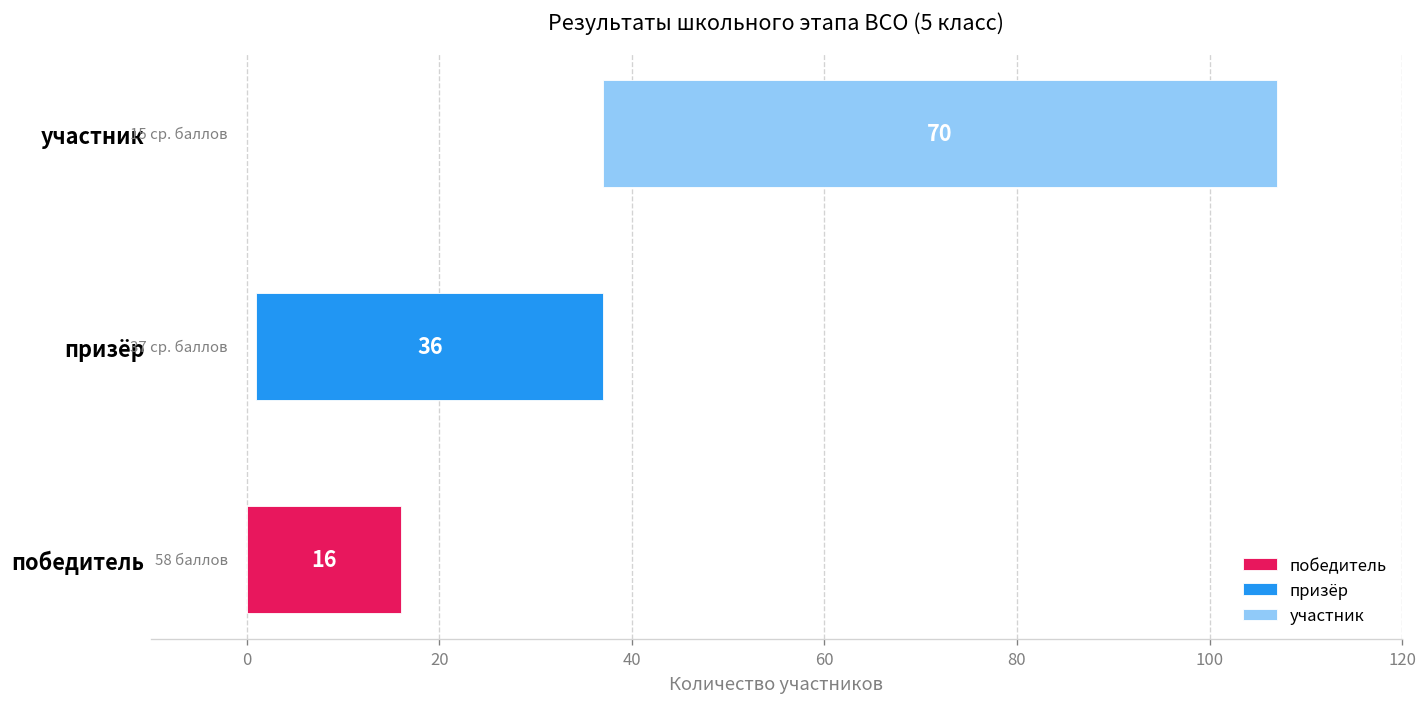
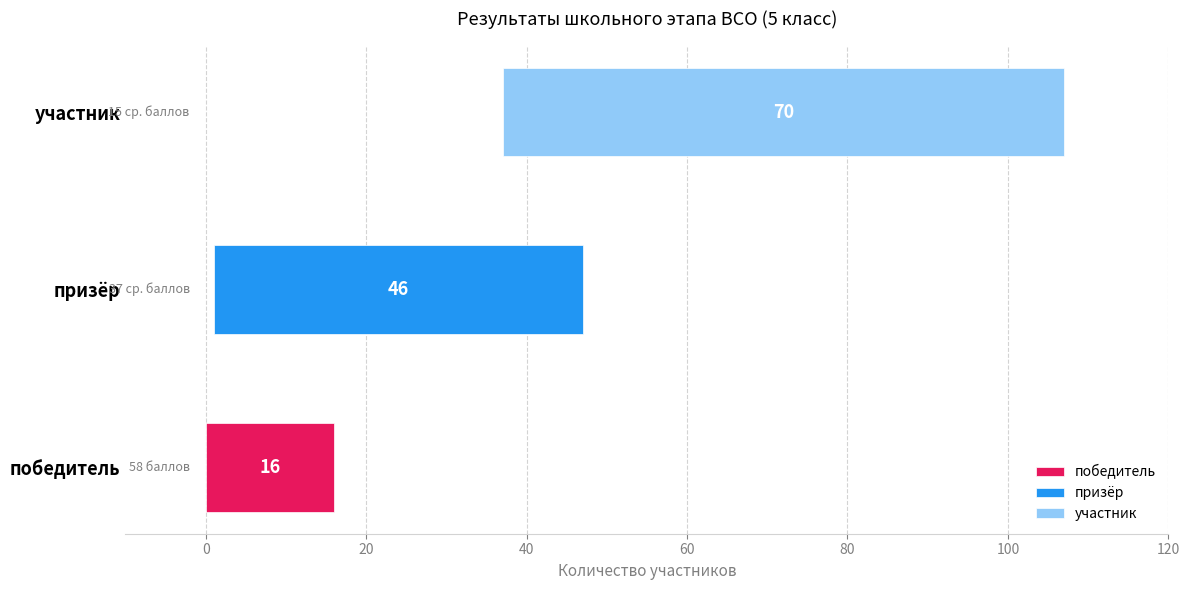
призёр: 36 -> 46
